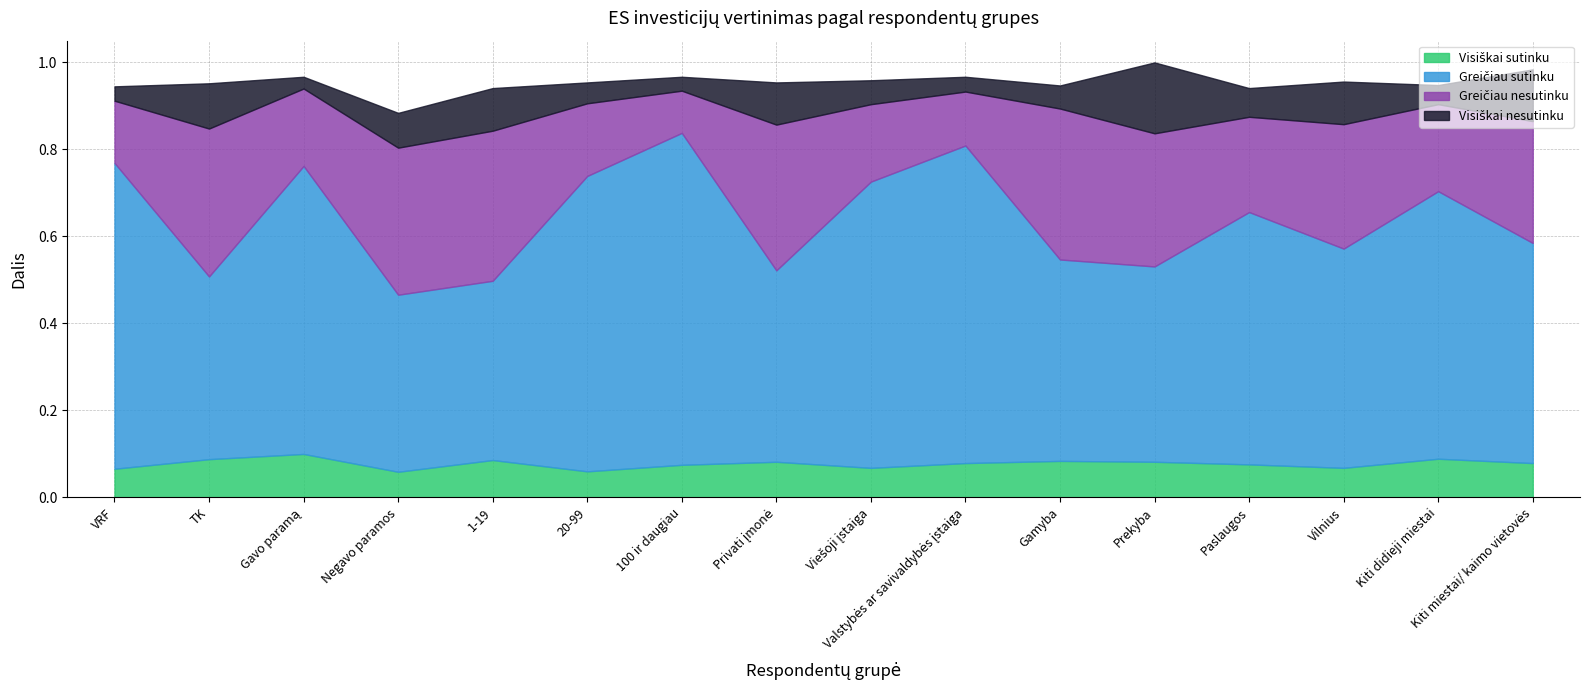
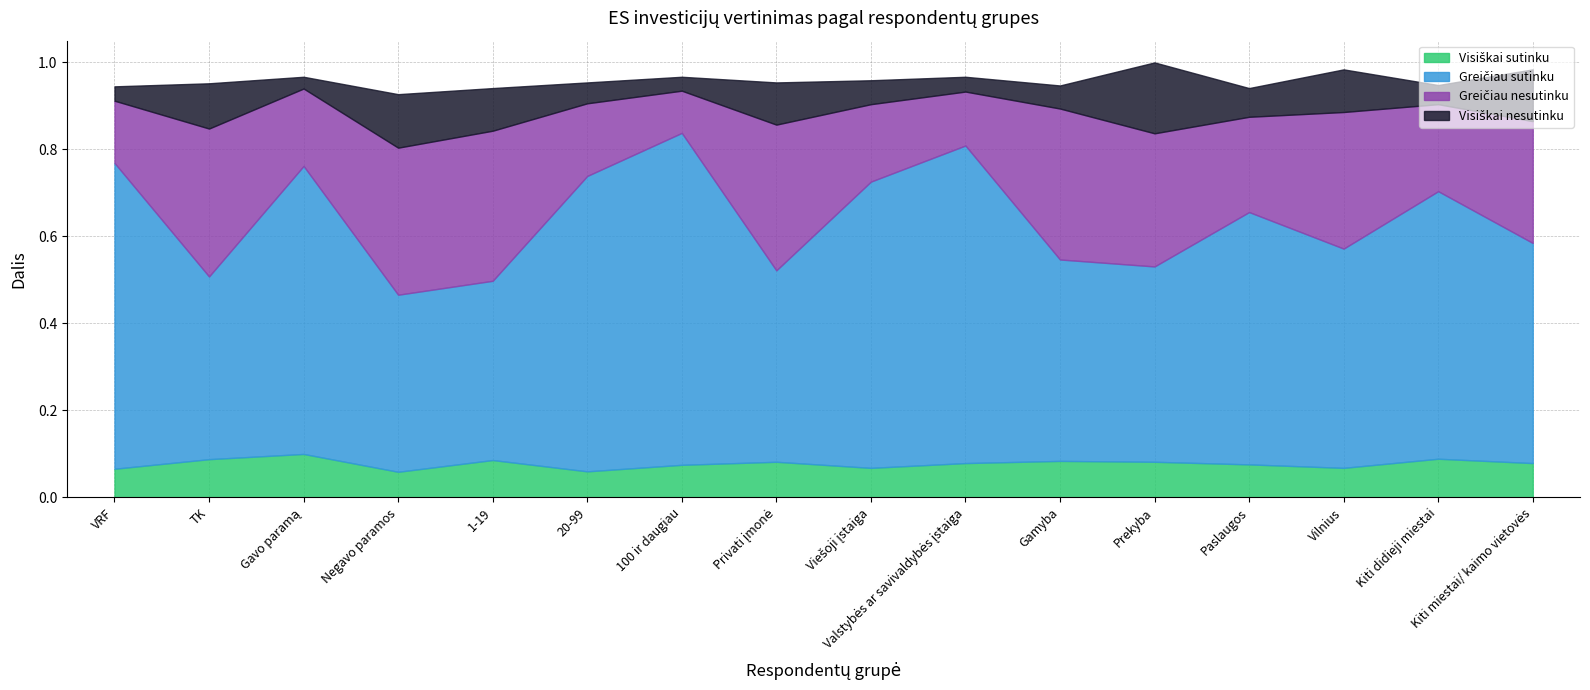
Visiškai nesutinku, Negavo paramos: 0.08 -> 0.12
Greičiau nesutinku, Vilnius: 0.29 -> 0.31
